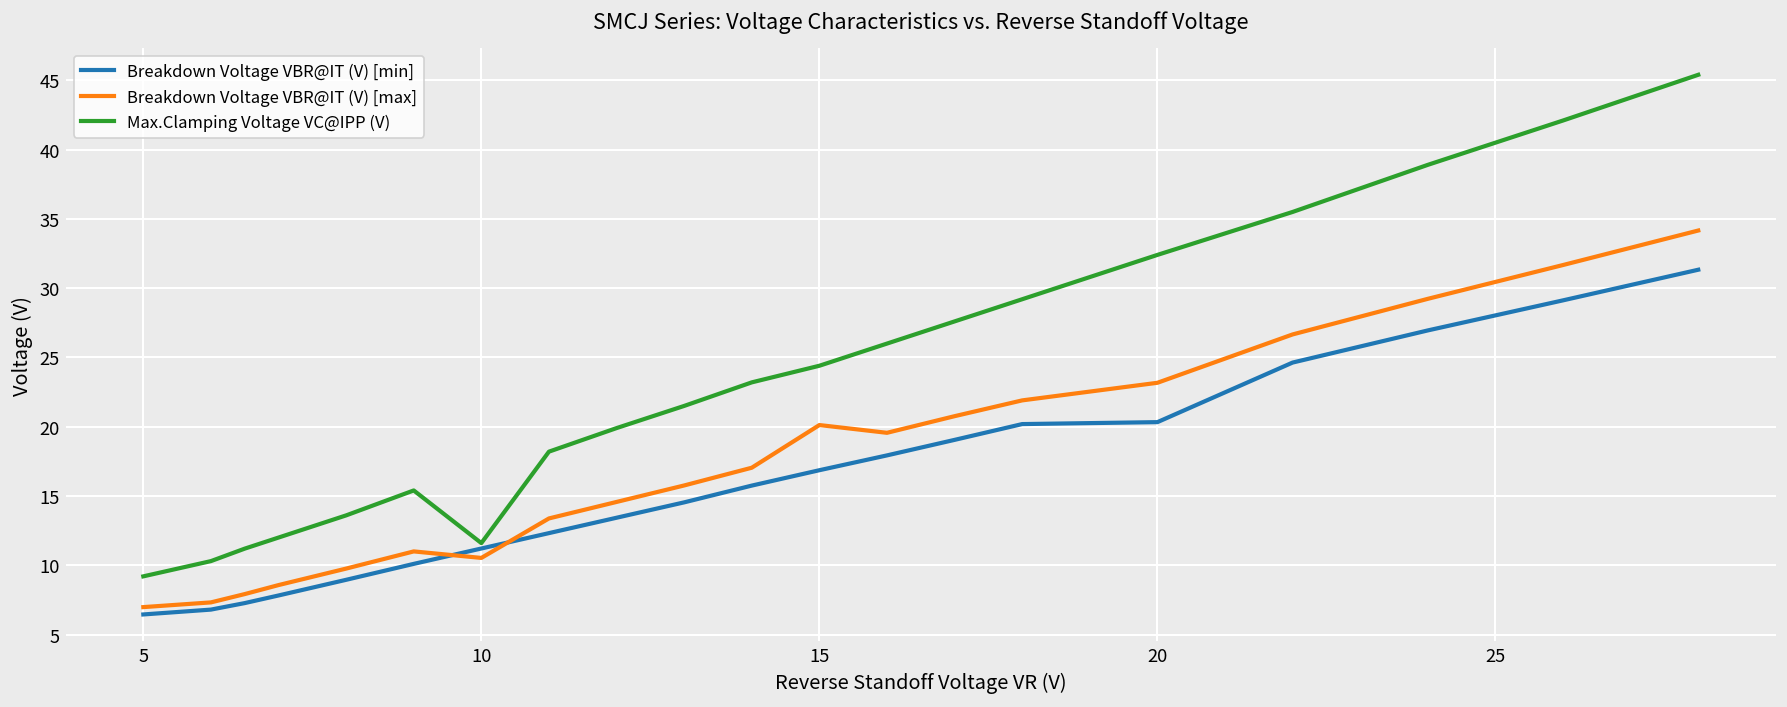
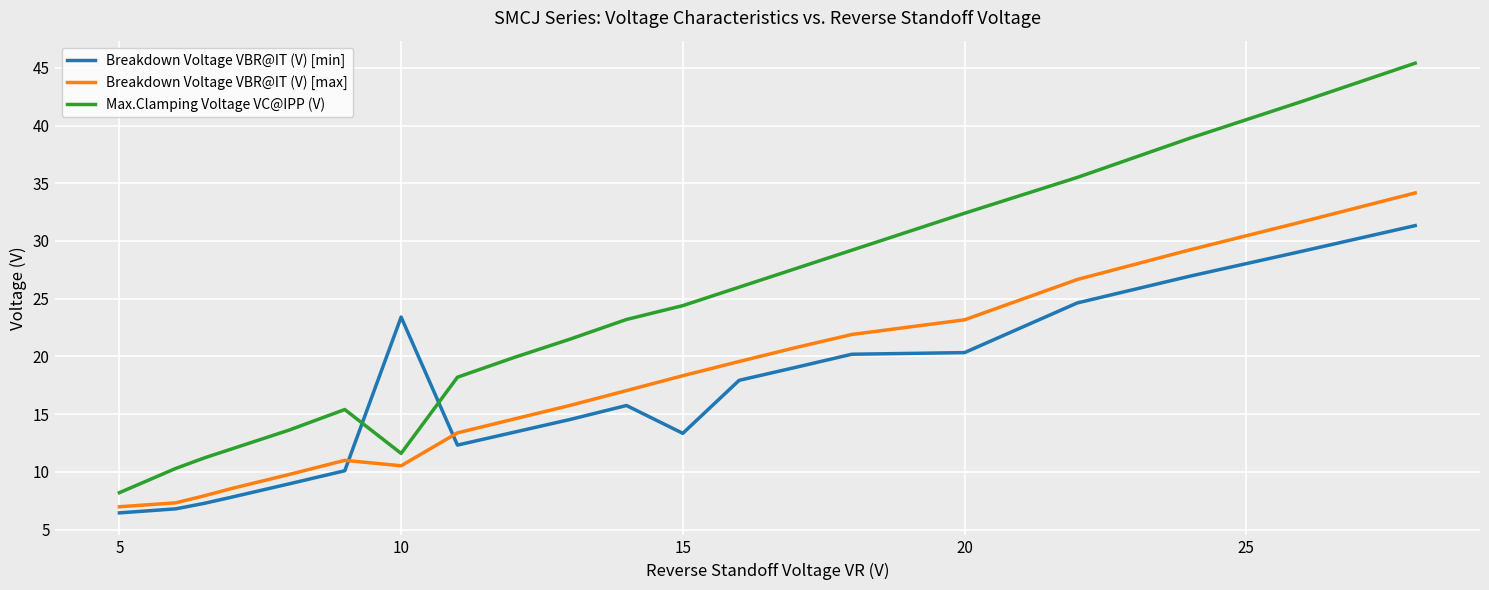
Max.Clamping Voltage VC@IPP (V), 5: 9.2 -> 8.2
Breakdown Voltage VBR@IT (V) [min], 10: 11.2 -> 23.4
Breakdown Voltage VBR@IT (V) [min], 15: 16.9 -> 13.3
Breakdown Voltage VBR@IT (V) [max], 15: 20.1 -> 18.3
